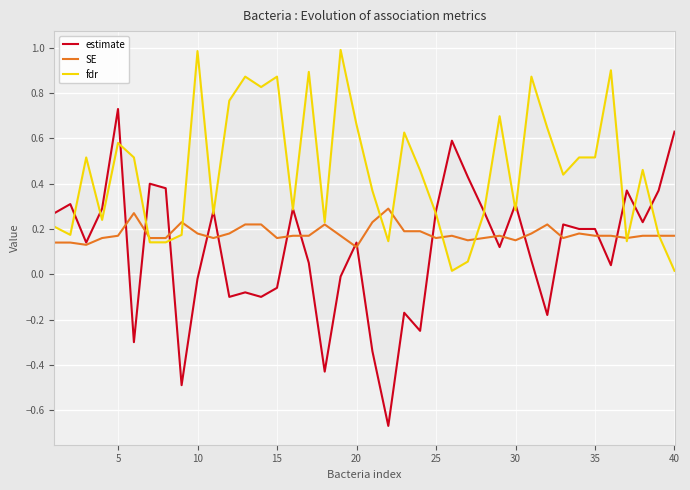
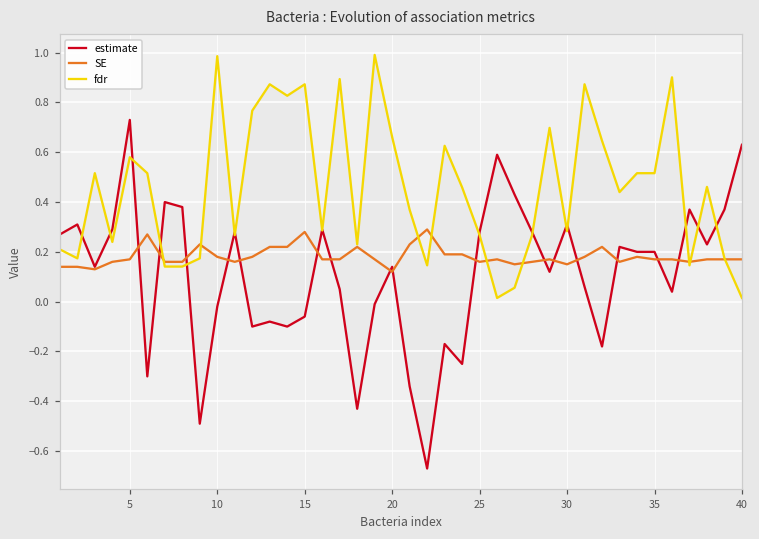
SE, 15: 0.16 -> 0.28
